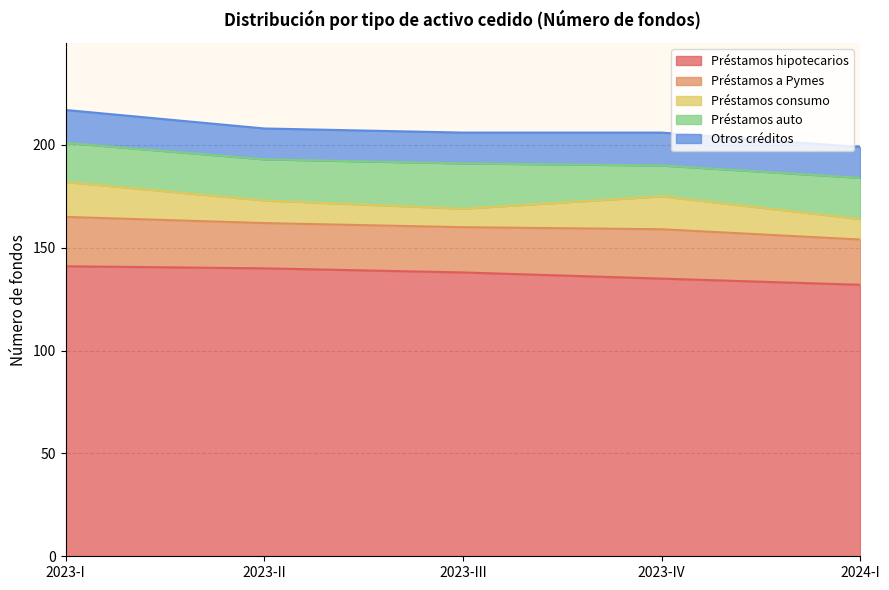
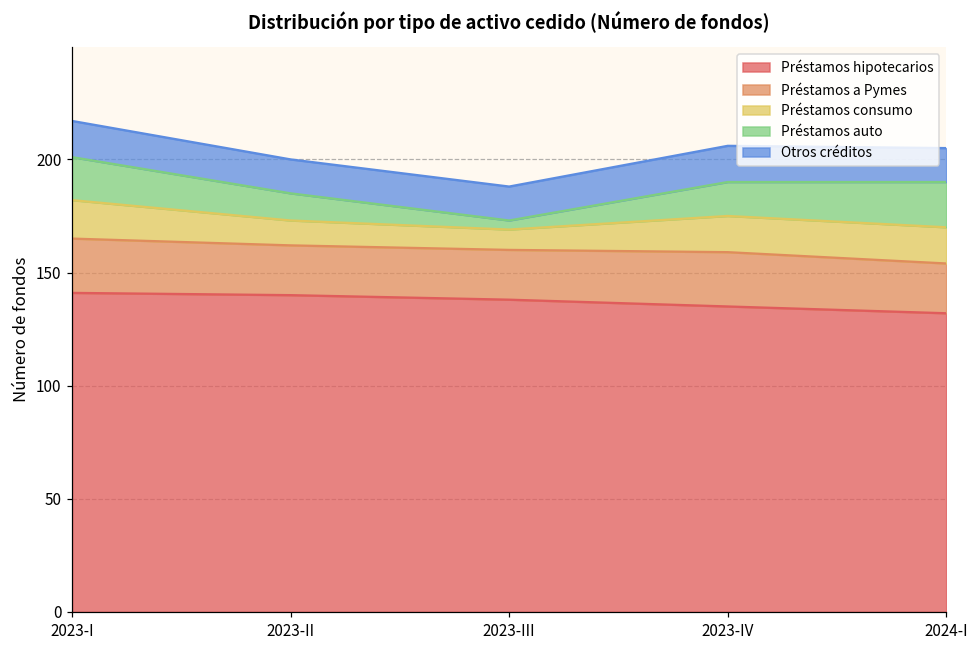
Préstamos auto, 2023-II: 20 -> 12
Préstamos auto, 2023-III: 22 -> 4
Préstamos consumo, 2024-I: 10 -> 16
